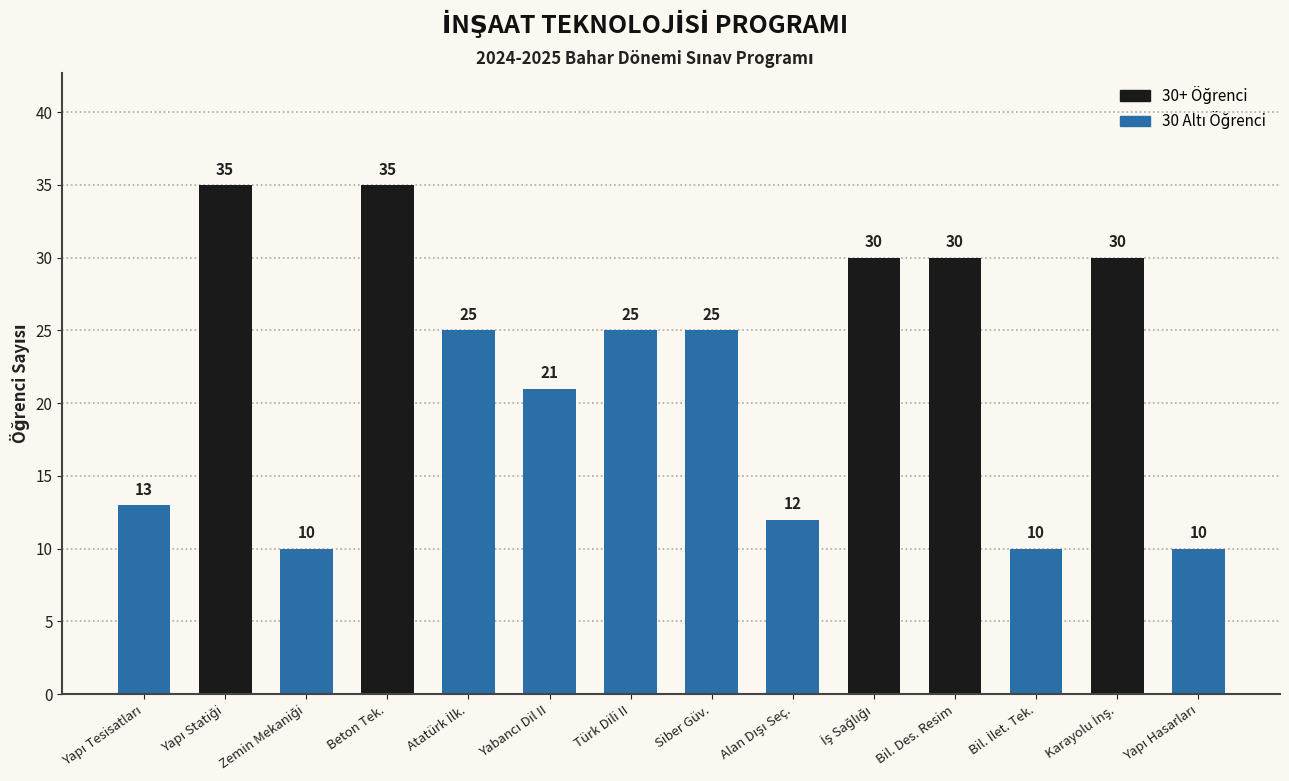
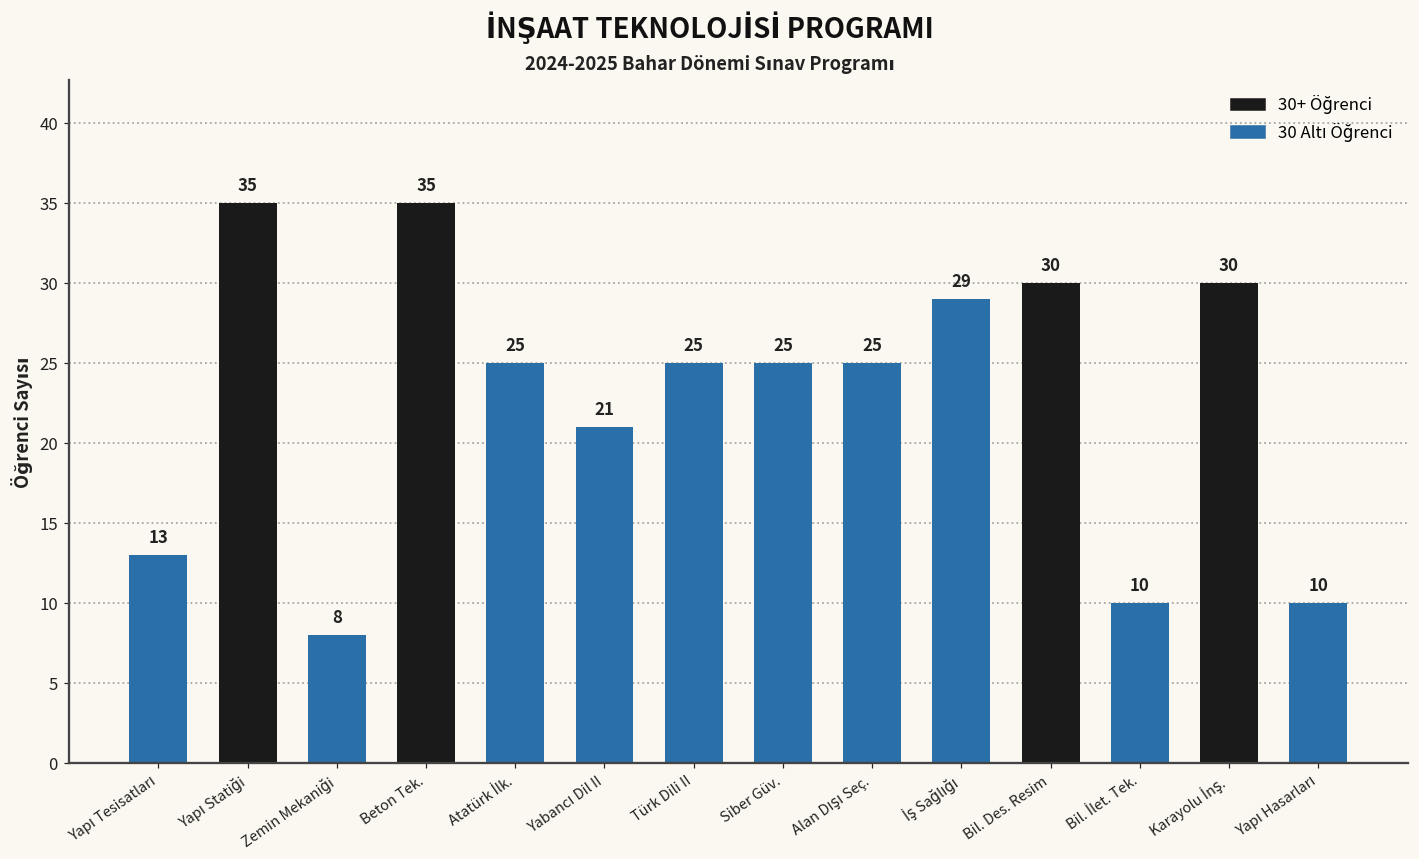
Zemin Mekaniği: 10 -> 8
Alan Dışı Seç.: 12 -> 25
İş Sağlığı: 30 -> 29
